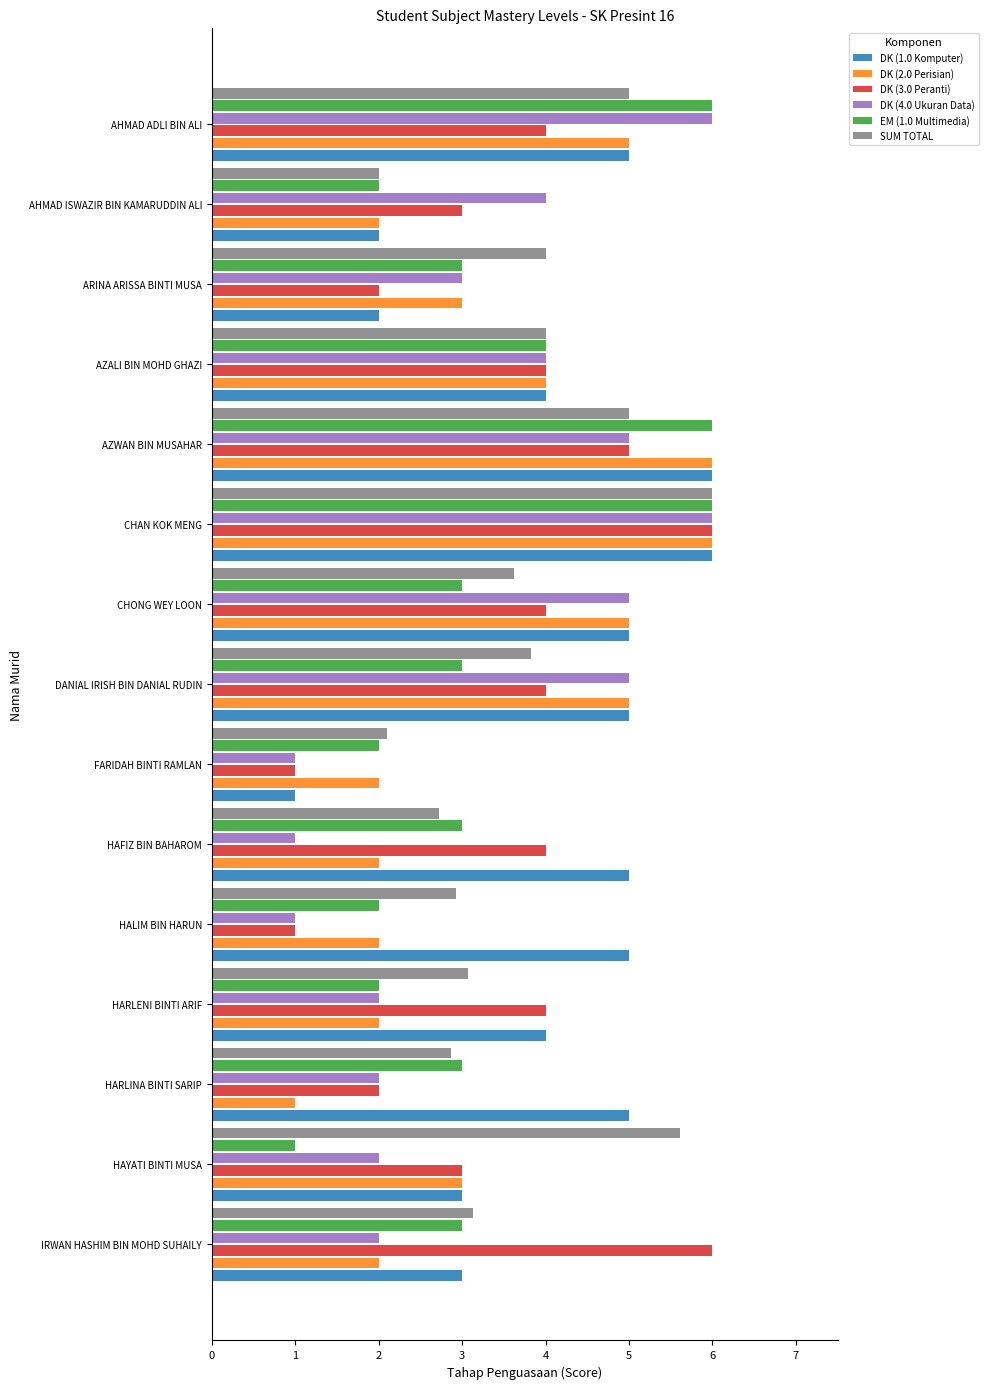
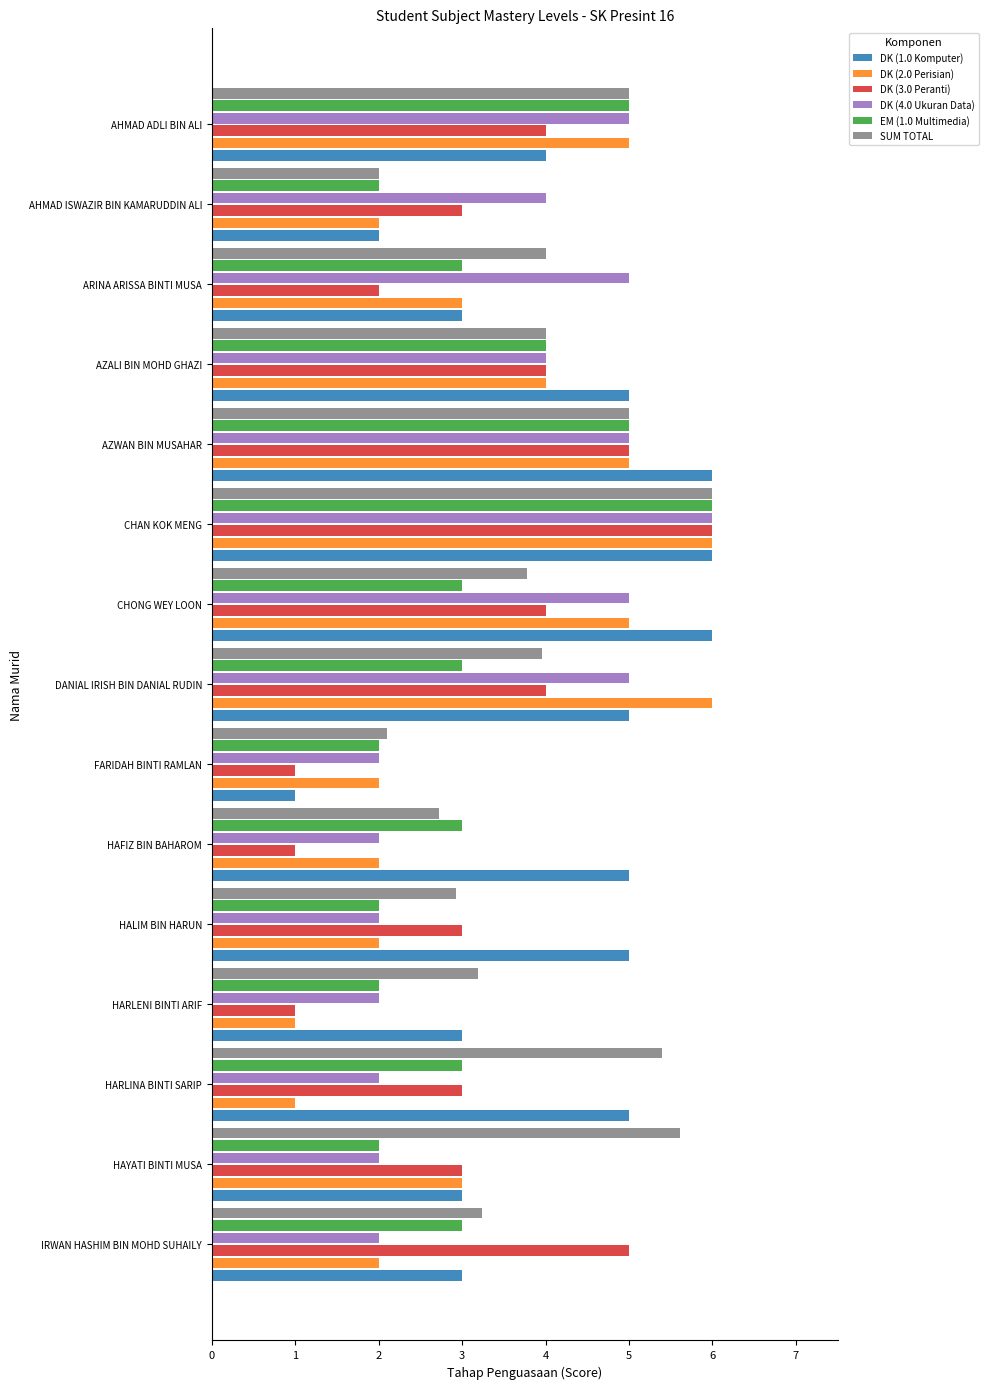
EM (1.0 Multimedia), AHMAD ADLI BIN ALI: 6 -> 5
DK (4.0 Ukuran Data), AHMAD ADLI BIN ALI: 6 -> 5
DK (1.0 Komputer), AHMAD ADLI BIN ALI: 5 -> 4
DK (4.0 Ukuran Data), ARINA ARISSA BINTI MUSA: 3 -> 5
DK (1.0 Komputer), ARINA ARISSA BINTI MUSA: 2 -> 3
DK (1.0 Komputer), AZALI BIN MOHD GHAZI: 4 -> 5
EM (1.0 Multimedia), AZWAN BIN MUSAHAR: 6 -> 5
DK (2.0 Perisian), AZWAN BIN MUSAHAR: 6 -> 5
SUM TOTAL, CHONG WEY LOON: 3.6 -> 3.8
DK (1.0 Komputer), CHONG WEY LOON: 5 -> 6
SUM TOTAL, DANIAL IRISH BIN DANIAL RUDIN: 3.8 -> 4.0
DK (2.0 Perisian), DANIAL IRISH BIN DANIAL RUDIN: 5 -> 6
DK (4.0 Ukuran Data), FARIDAH BINTI RAMLAN: 1 -> 2
DK (4.0 Ukuran Data), HAFIZ BIN BAHAROM: 1 -> 2
DK (3.0 Peranti), HAFIZ BIN BAHAROM: 4 -> 1
DK (4.0 Ukuran Data), HALIM BIN HARUN: 1 -> 2
DK (3.0 Peranti), HALIM BIN HARUN: 1 -> 3
SUM TOTAL, HARLENI BINTI ARIF: 3.1 -> 3.2
DK (3.0 Peranti), HARLENI BINTI ARIF: 4 -> 1
DK (2.0 Perisian), HARLENI BINTI ARIF: 2 -> 1
DK (1.0 Komputer), HARLENI BINTI ARIF: 4 -> 3
SUM TOTAL, HARLINA BINTI SARIP: 2.9 -> 5.4
DK (3.0 Peranti), HARLINA BINTI SARIP: 2 -> 3
EM (1.0 Multimedia), HAYATI BINTI MUSA: 1 -> 2
SUM TOTAL, IRWAN HASHIM BIN MOHD SUHAILY: 3.1 -> 3.2
DK (3.0 Peranti), IRWAN HASHIM BIN MOHD SUHAILY: 6 -> 5
